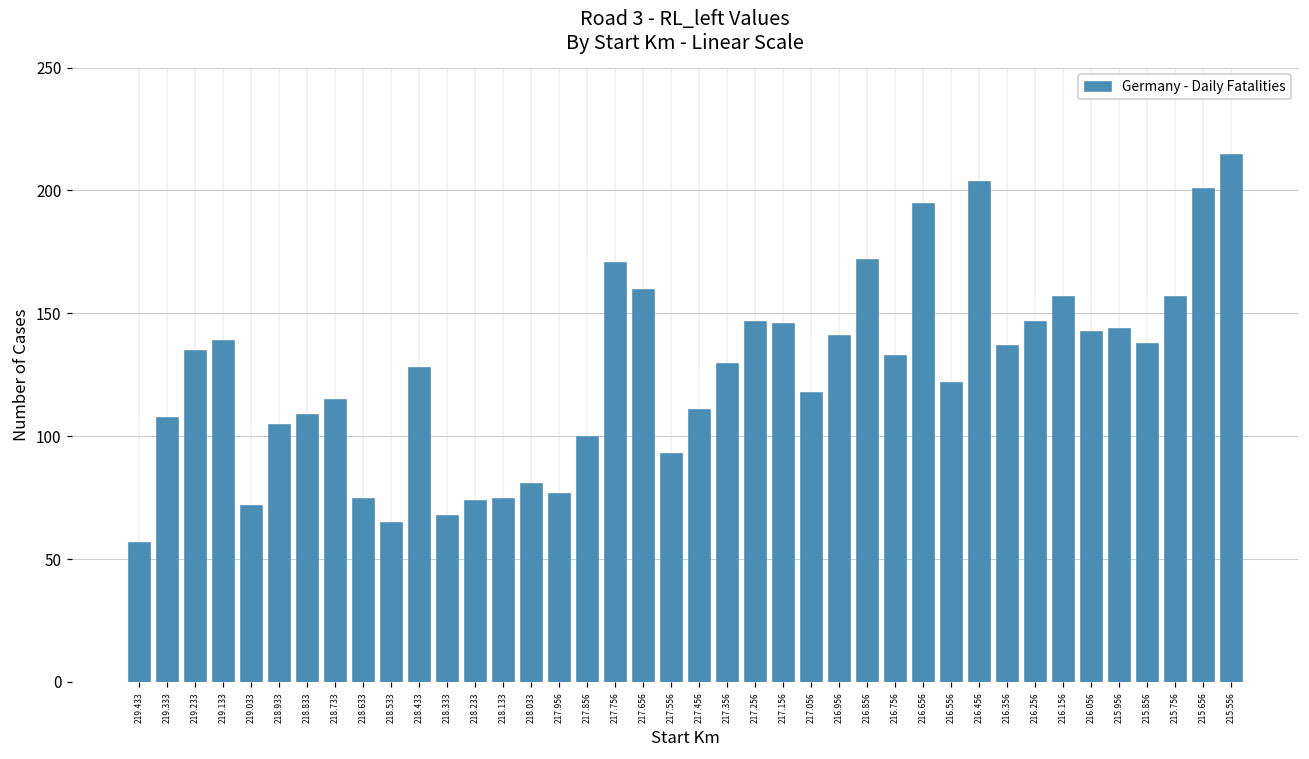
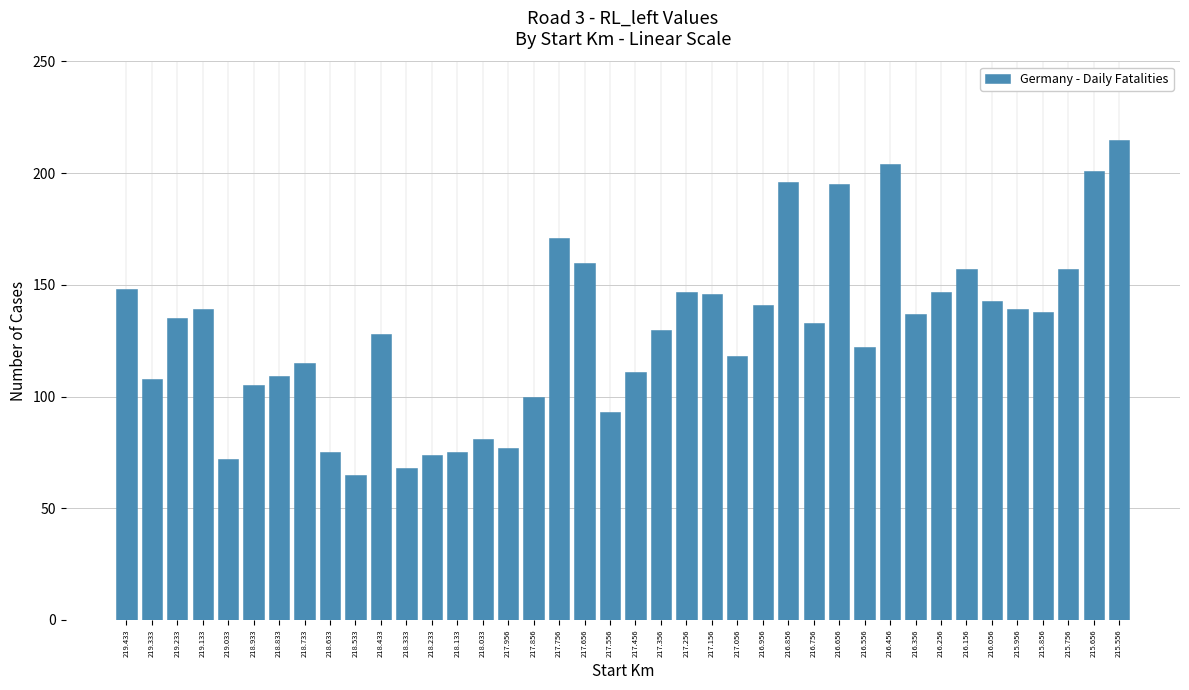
219.433: 57 -> 148
216.856: 172 -> 196
215.956: 144 -> 139
